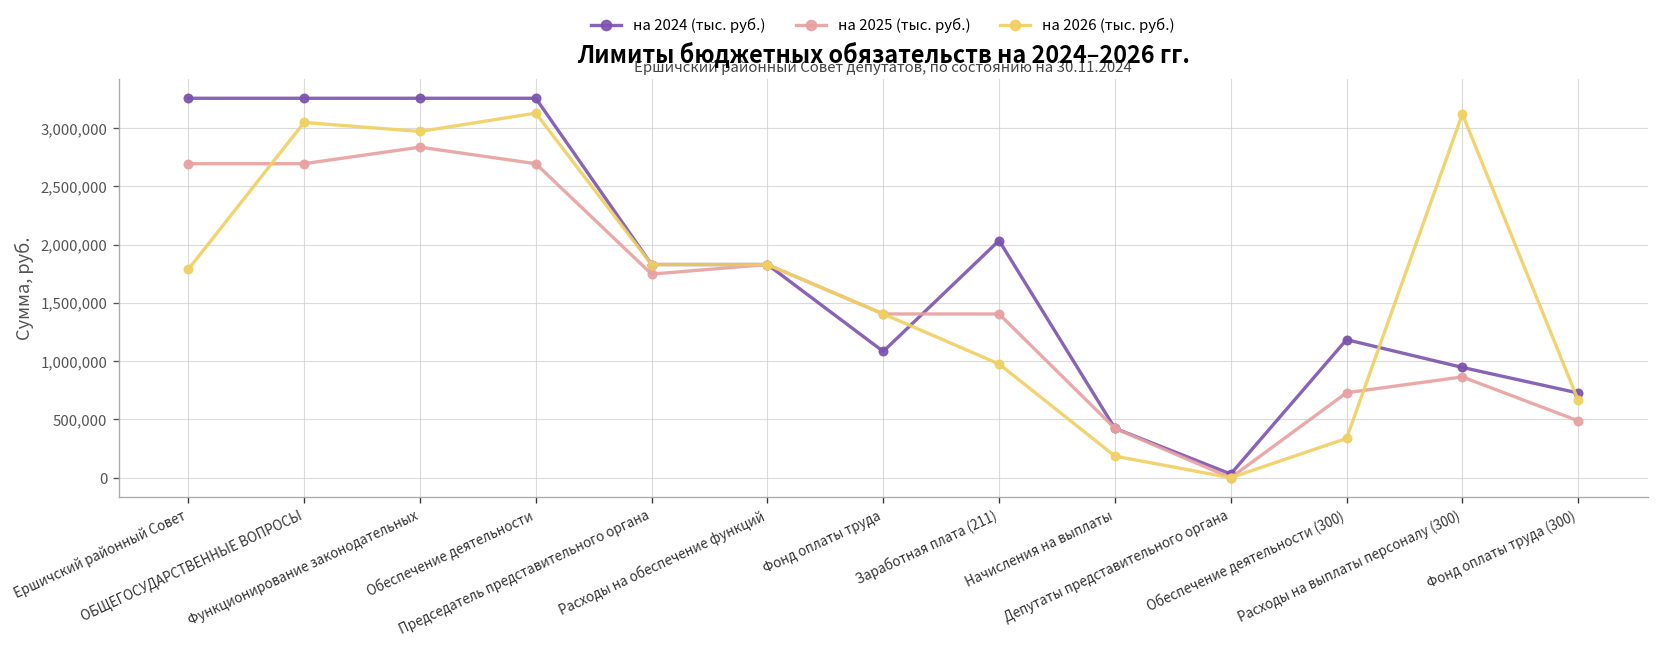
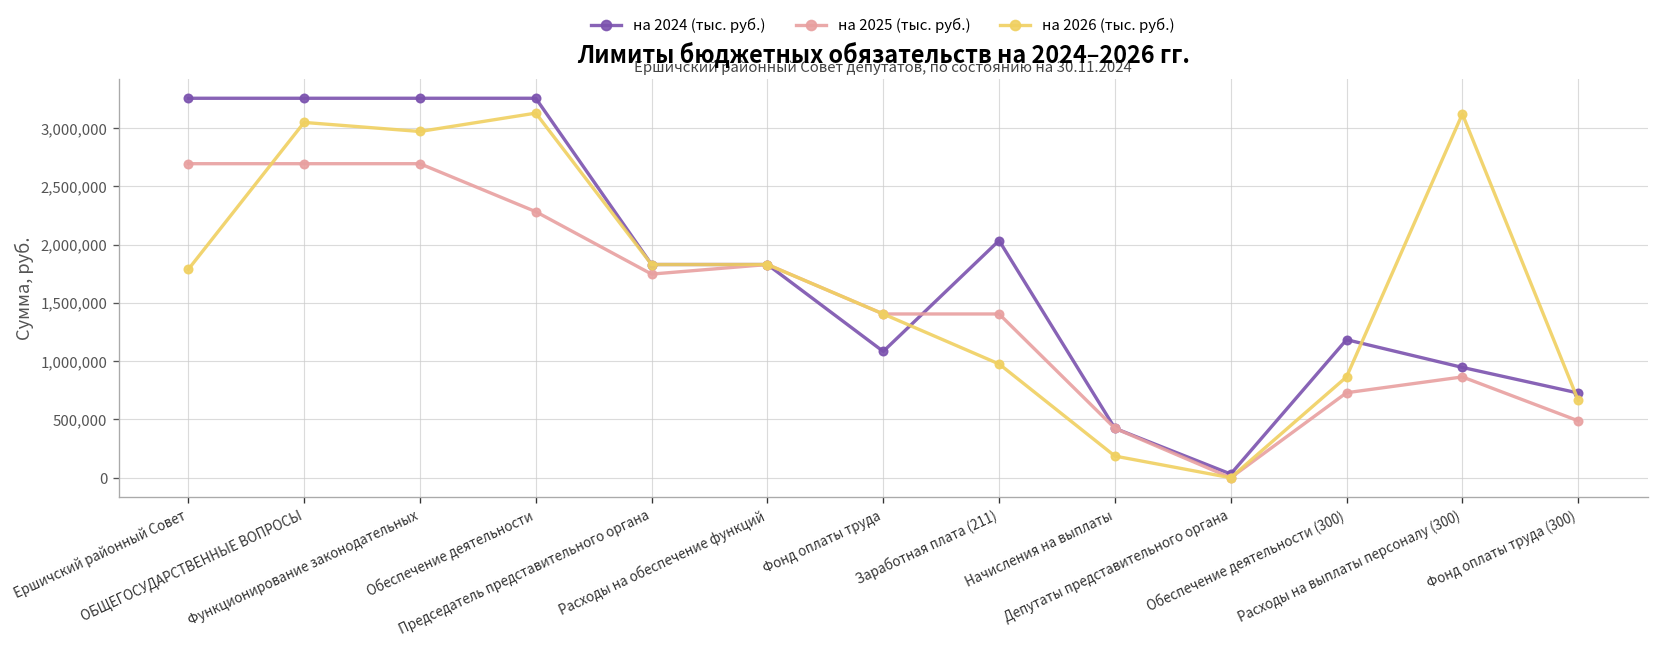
на 2025 (тыс. руб.), Функционирование законодательных: 2,800,000 -> 2,700,000
на 2025 (тыс. руб.), Обеспечение деятельности: 2,700,000 -> 2,300,000
на 2026 (тыс. руб.), Обеспечение деятельности (300): 300,000 -> 900,000
